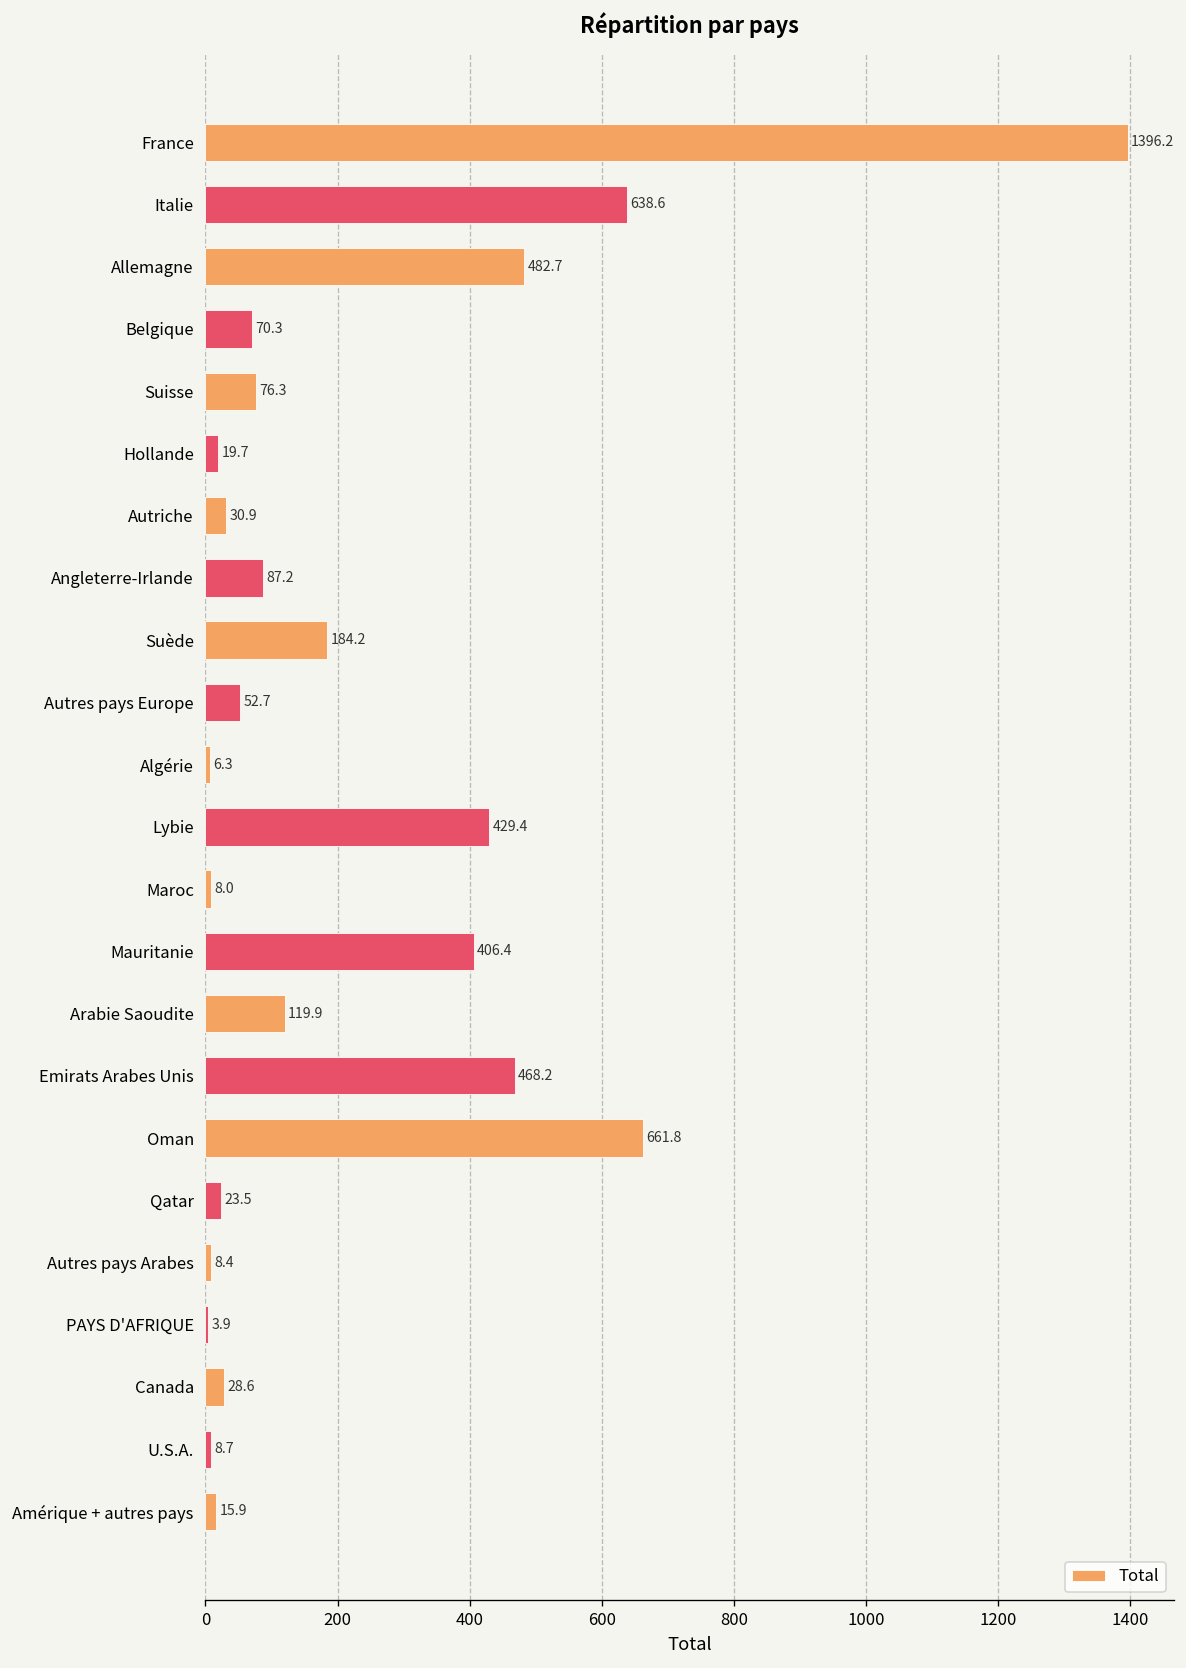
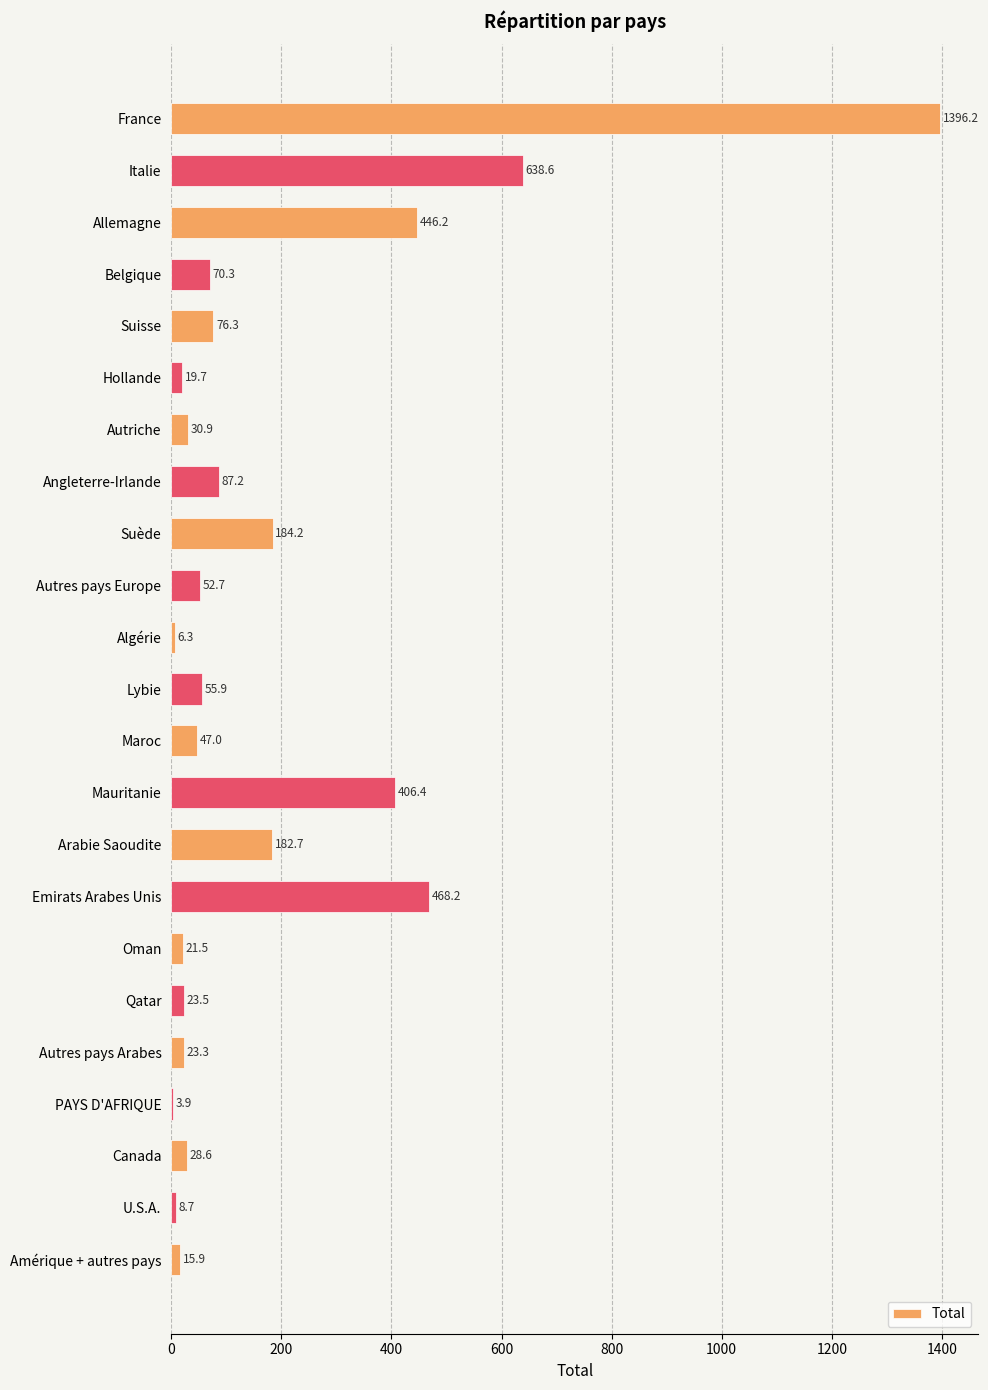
Allemagne: 482.7 -> 446.2
Lybie: 429.4 -> 55.9
Maroc: 8.0 -> 47.0
Arabie Saoudite: 119.9 -> 182.7
Oman: 661.8 -> 21.5
Autres pays Arabes: 8.4 -> 23.3
